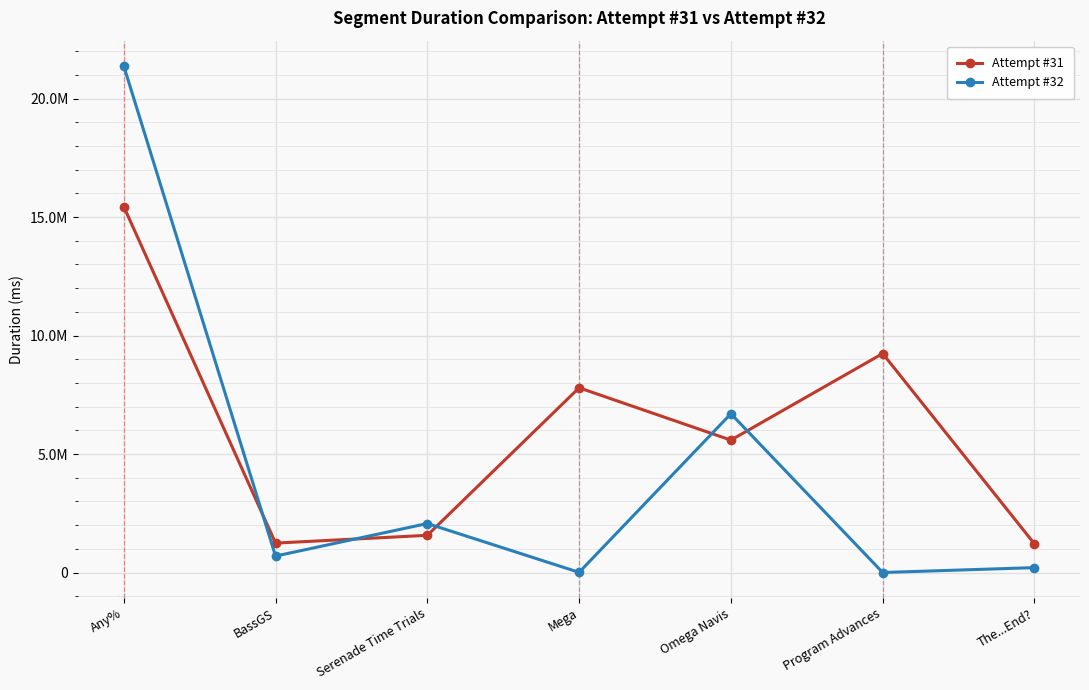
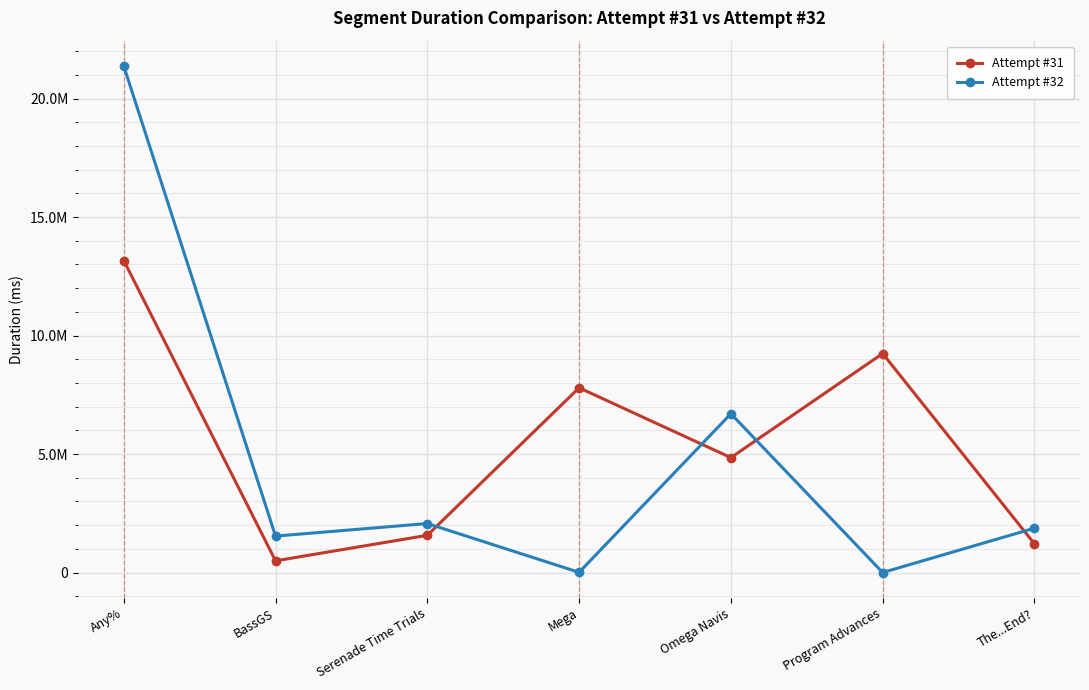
Attempt #31, Any%: 15400000 -> 13200000
Attempt #31, BassGS: 1200000 -> 500000
Attempt #32, BassGS: 700000 -> 1500000
Attempt #31, Omega Navis: 5600000 -> 4800000
Attempt #32, The...End?: 200000 -> 1900000
